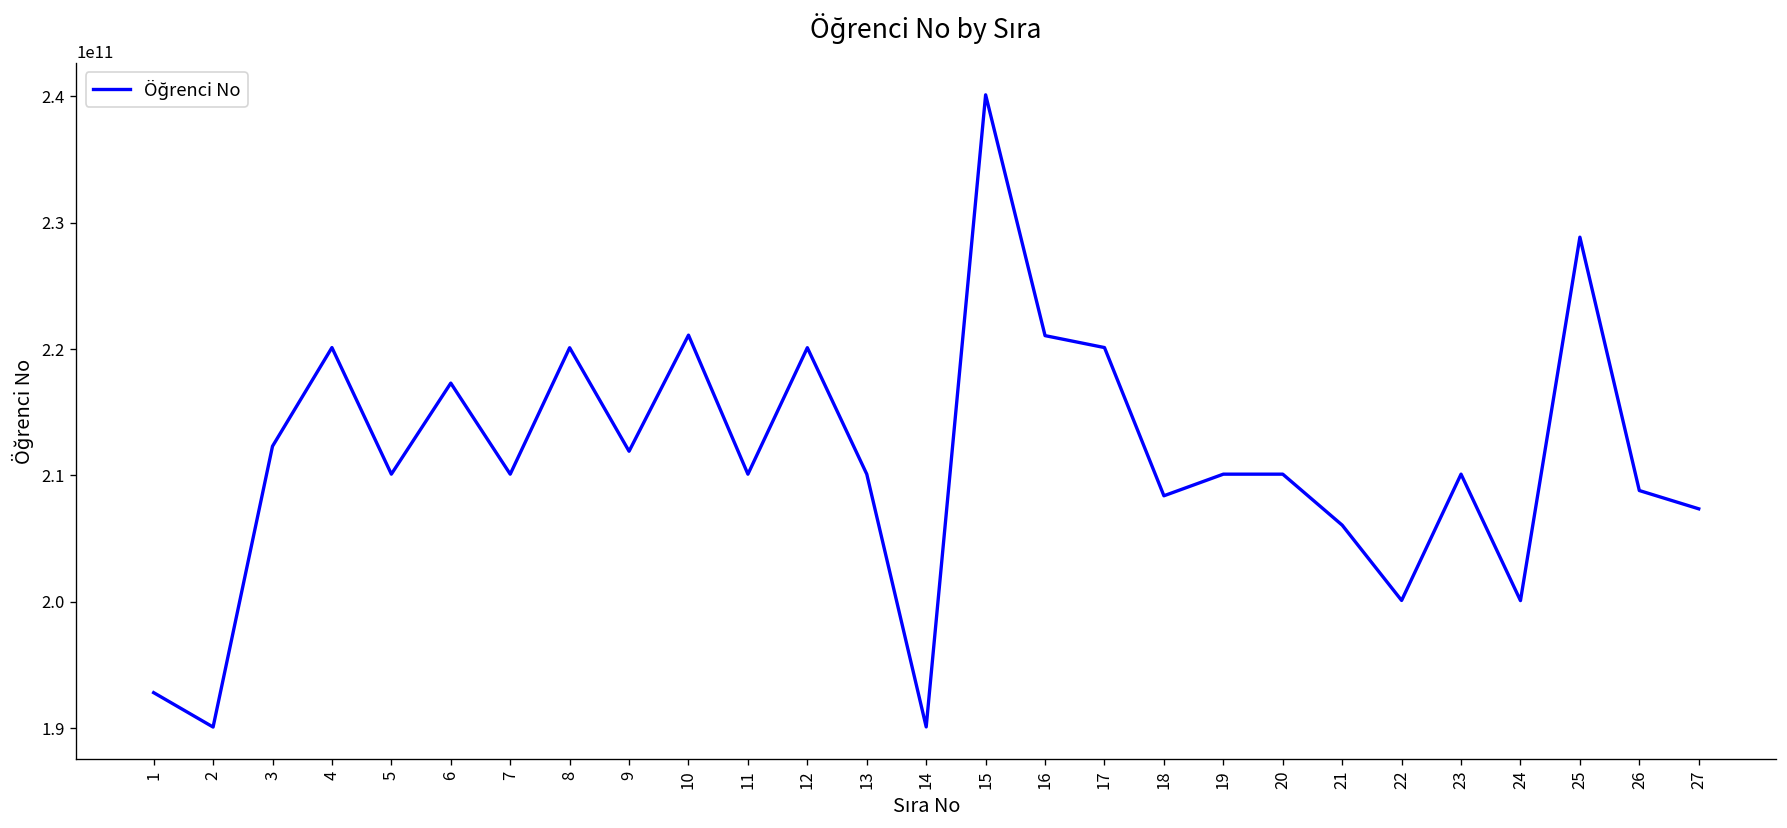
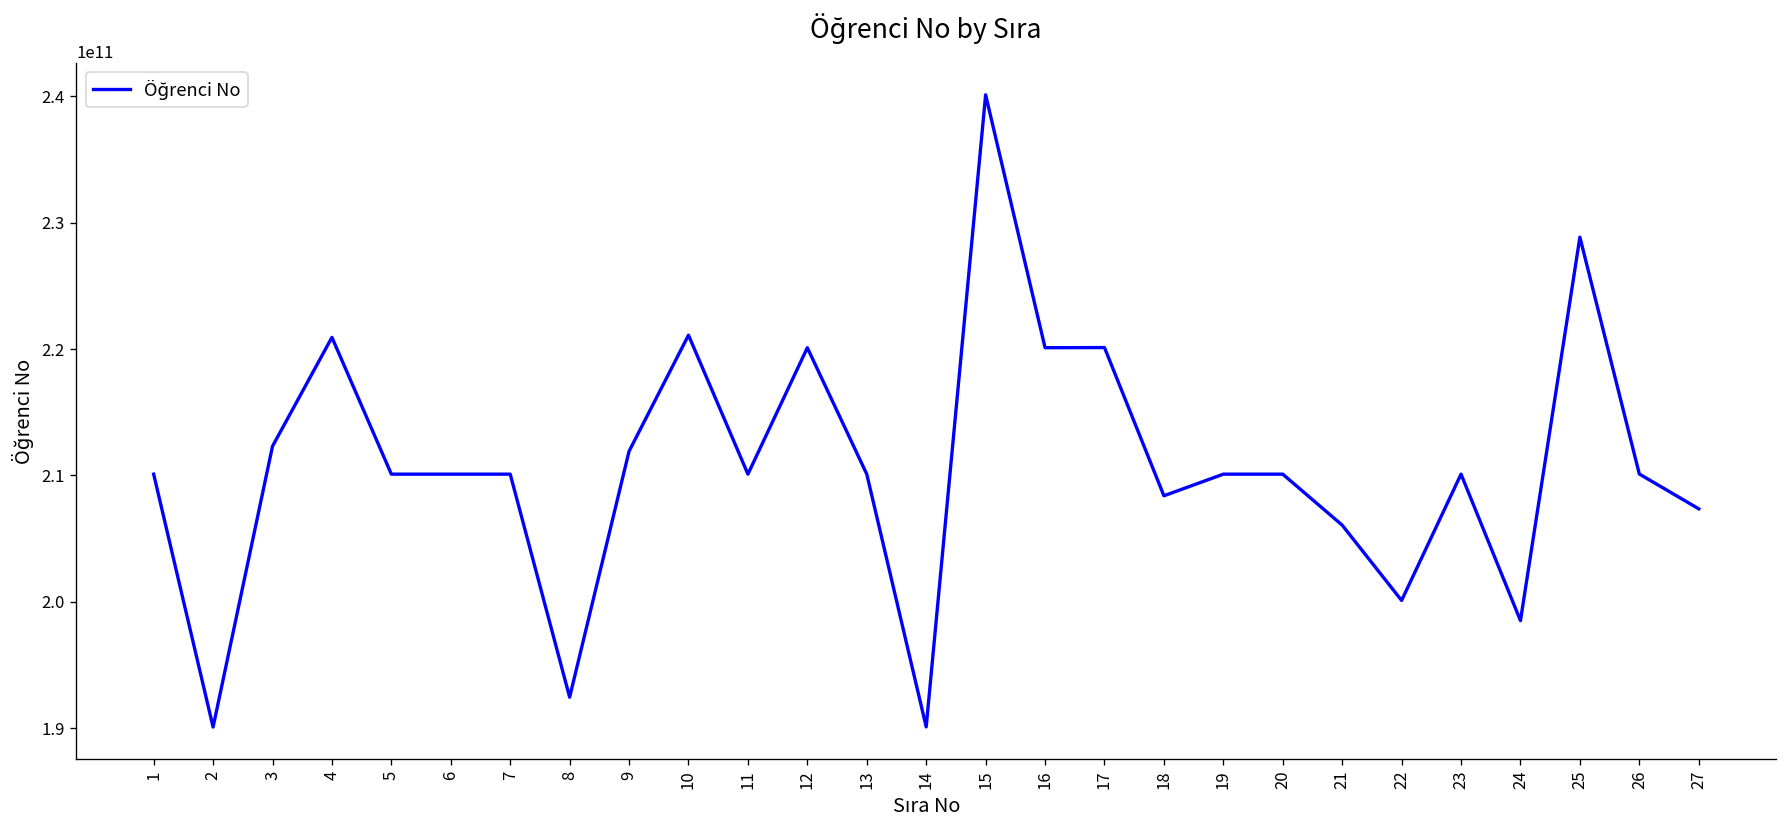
1: 192800000000 -> 210100000000
4: 220100000000 -> 220900000000
6: 217300000000 -> 210100000000
8: 220100000000 -> 192500000000
16: 221100000000 -> 220100000000
24: 200100000000 -> 198500000000
26: 208800000000 -> 210100000000
